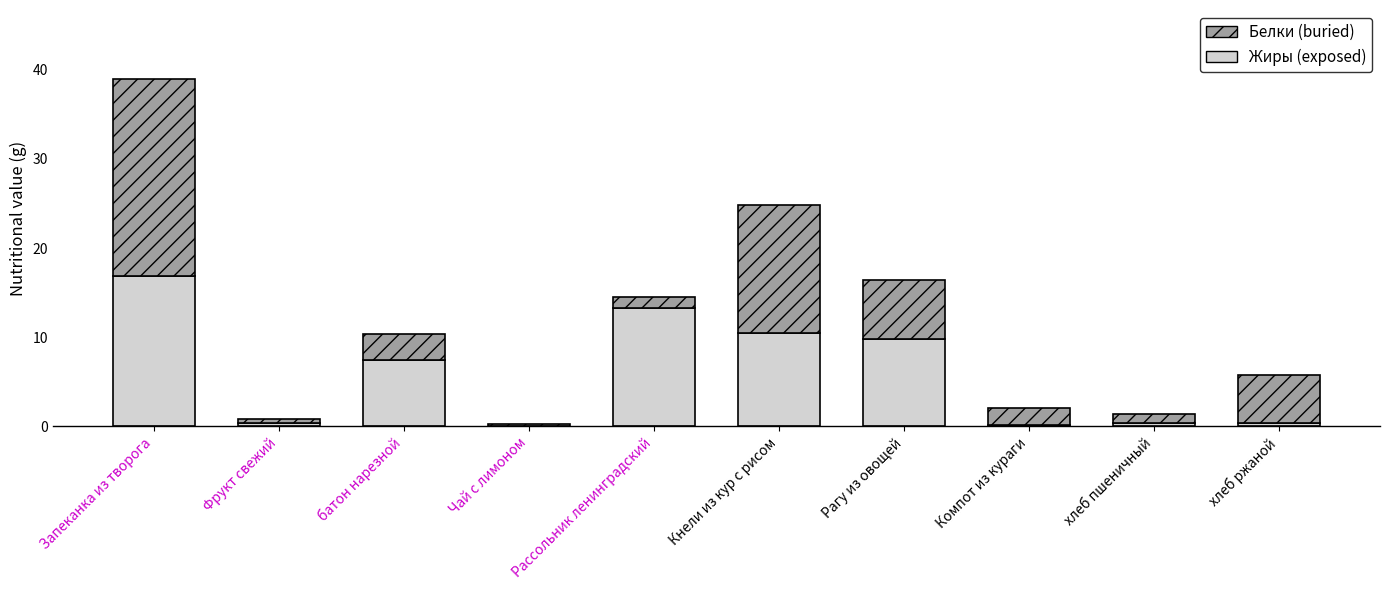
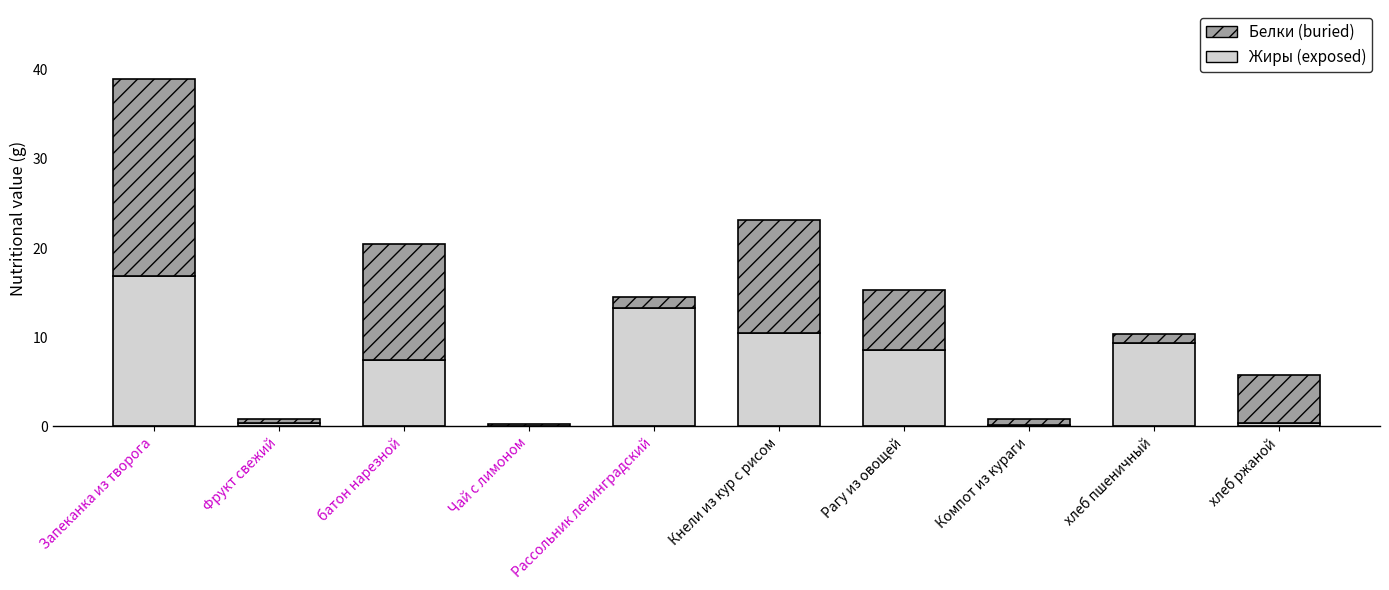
Белки (buried), батон нарезной: 3 -> 13
Белки (buried), Кнели из кур с рисом: 14 -> 13
Жиры (exposed), Рагу из овощей: 10 -> 9
Белки (buried), Компот из кураги: 2 -> 1
Жиры (exposed), хлеб пшеничный: 0 -> 9
